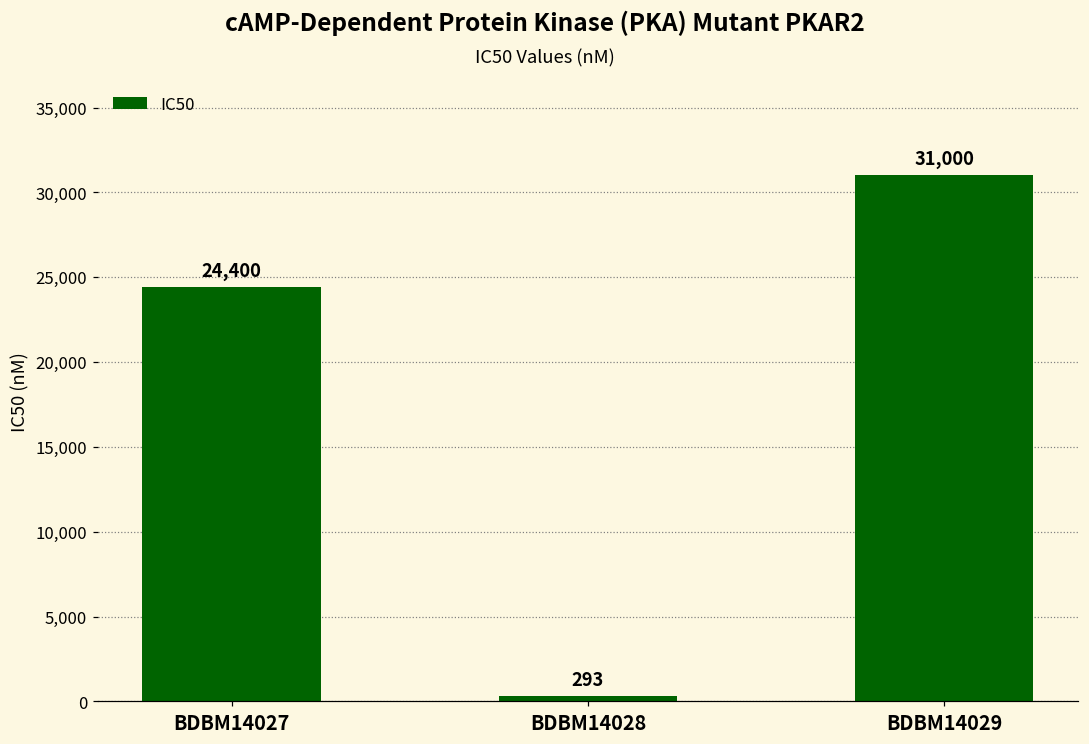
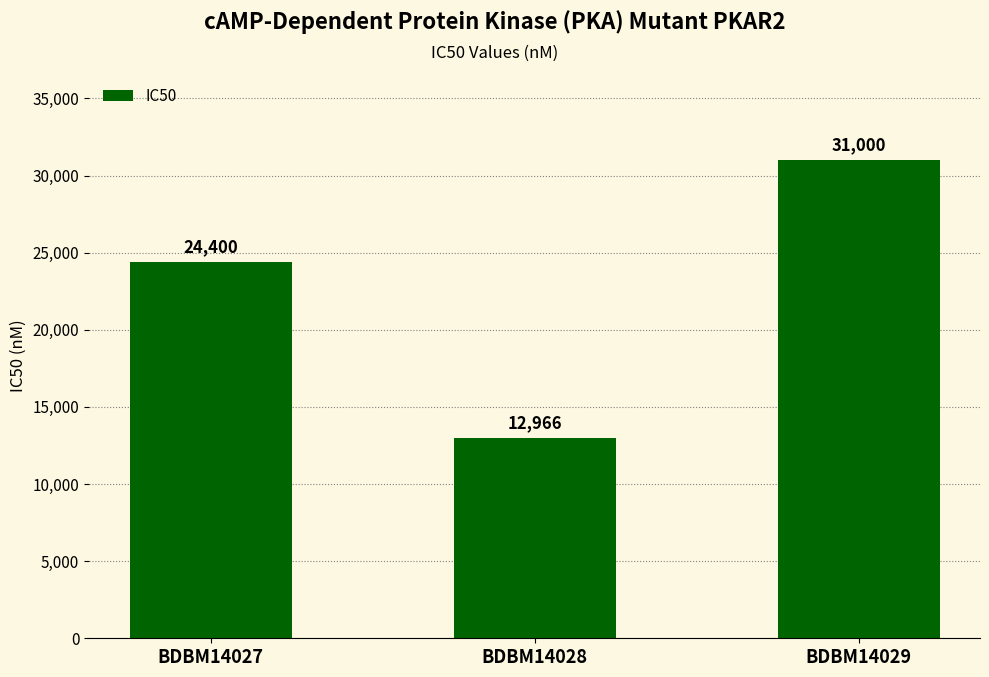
BDBM14028: 293 -> 12,966
